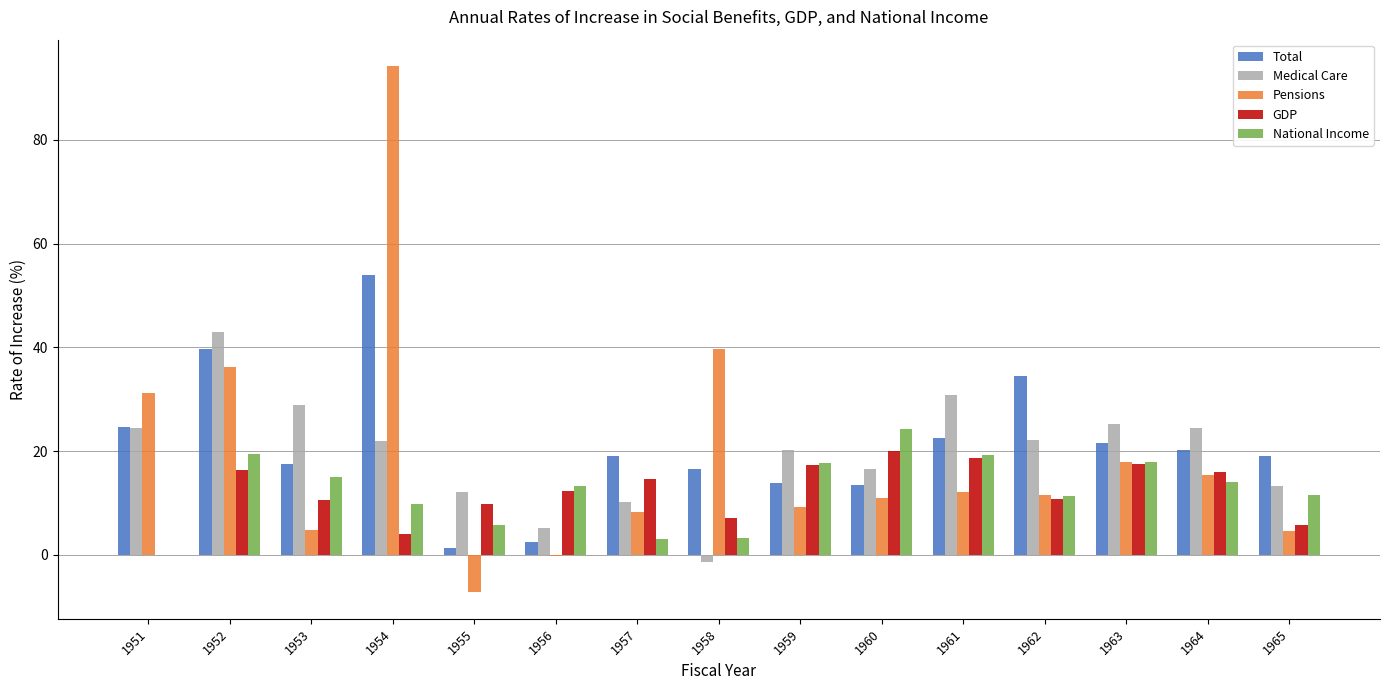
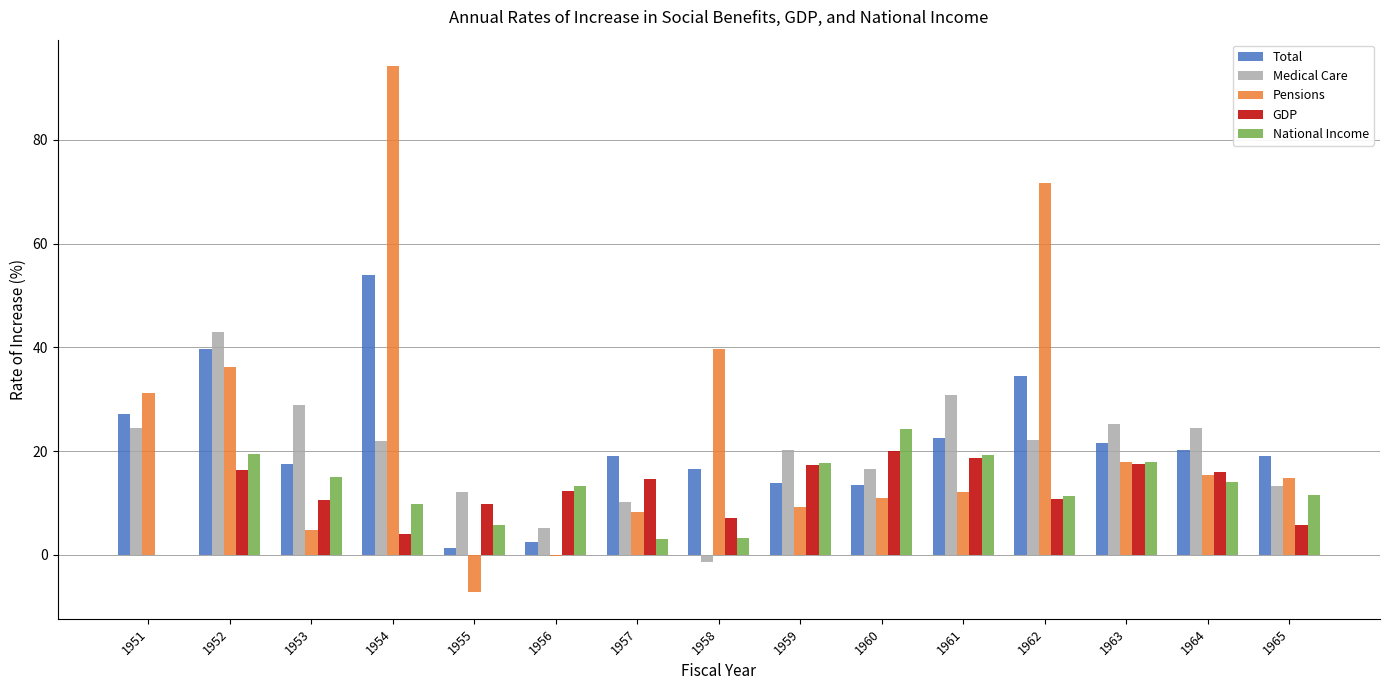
Total, 1951: 25 -> 27
Pensions, 1962: 12 -> 72
Pensions, 1965: 5 -> 15
